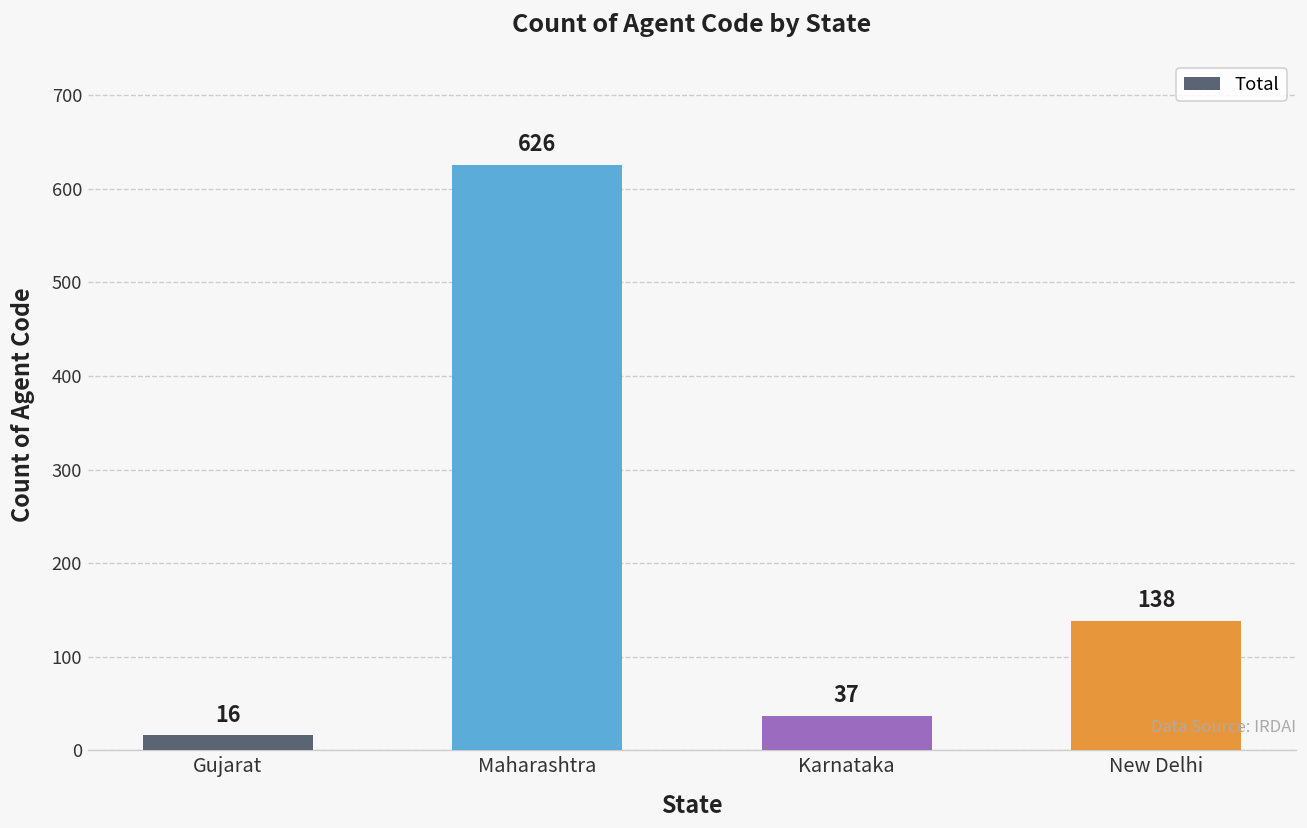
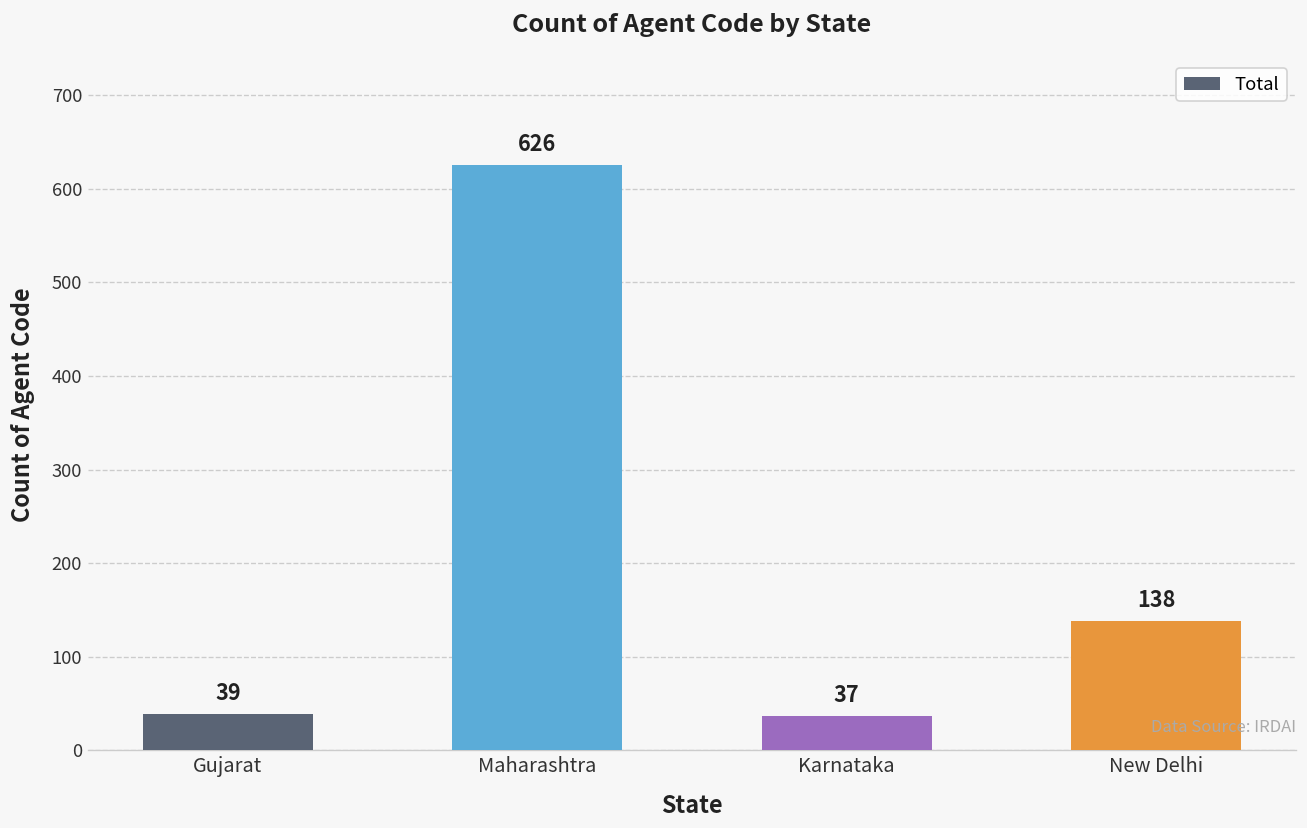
Gujarat: 16 -> 39
